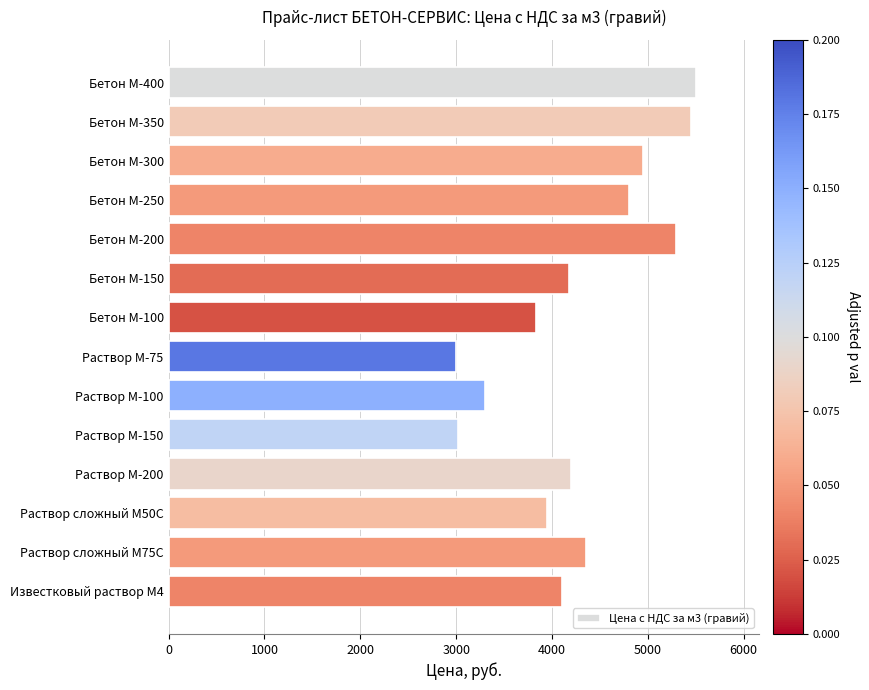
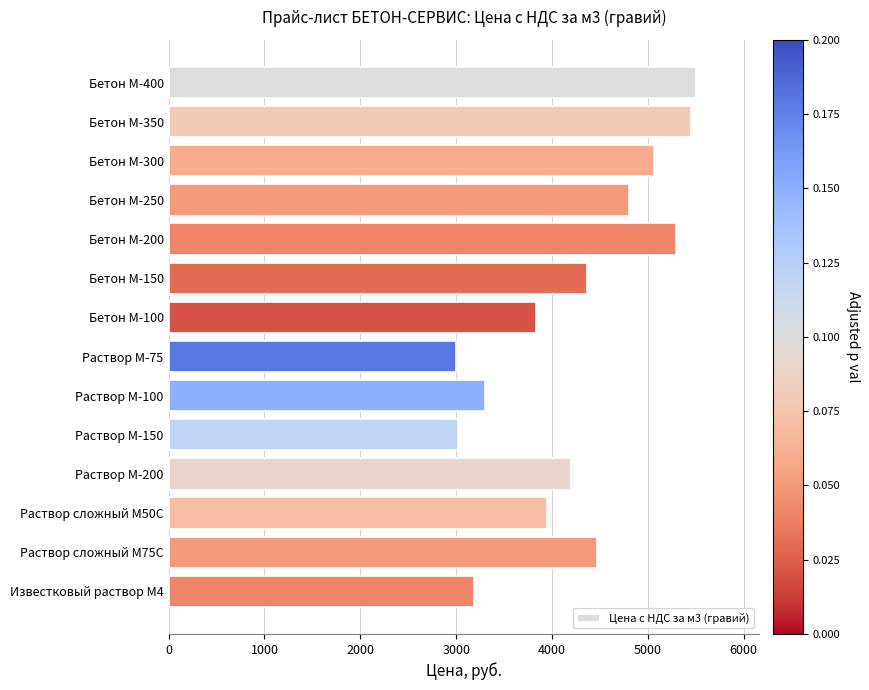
Бетон М-300: 5000 -> 5100
Бетон М-150: 4200 -> 4400
Раствор сложный М75С: 4400 -> 4500
Известковый раствор М4: 4100 -> 3200
